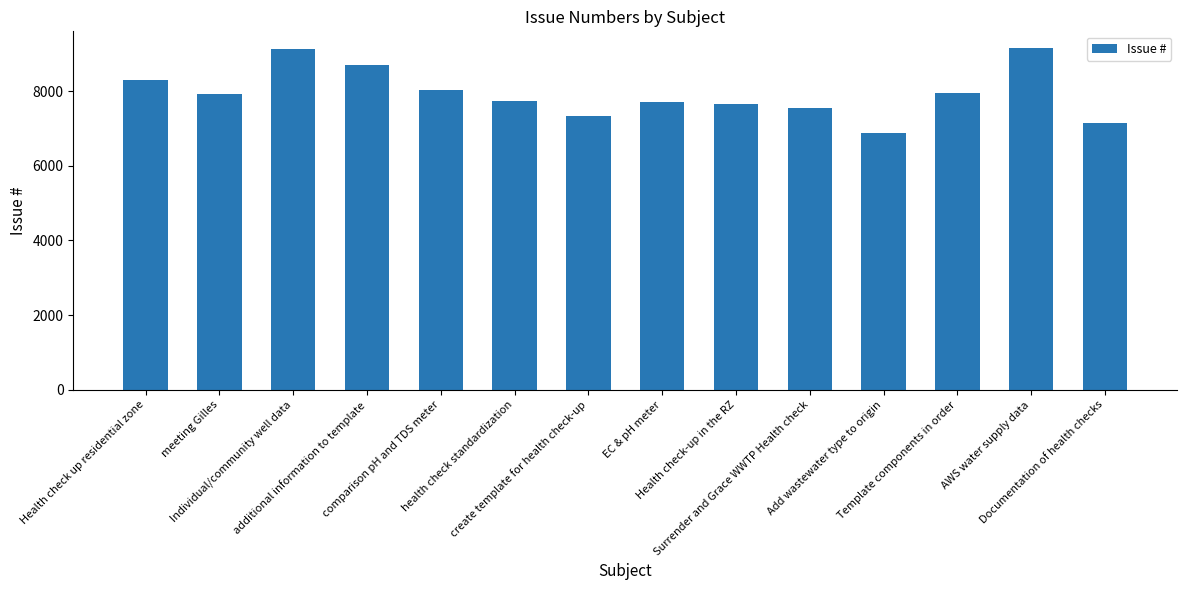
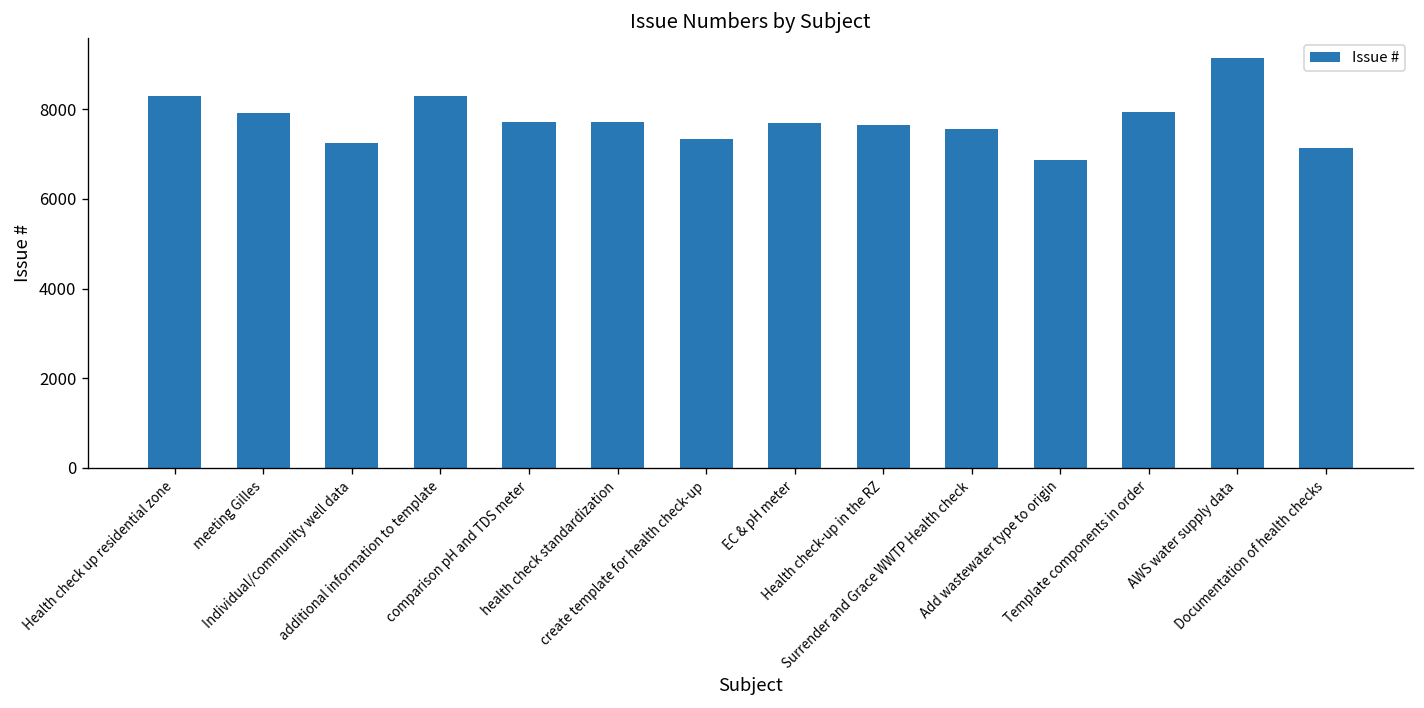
Individual/community well data: 9100 -> 7200
additional information to template: 8700 -> 8300
comparison pH and TDS meter: 8000 -> 7700
